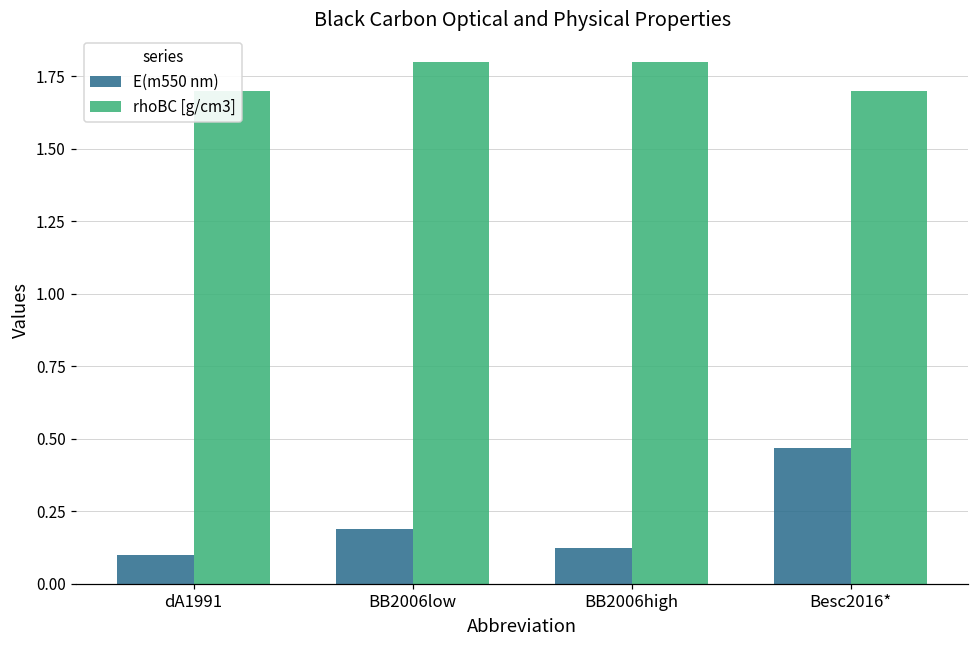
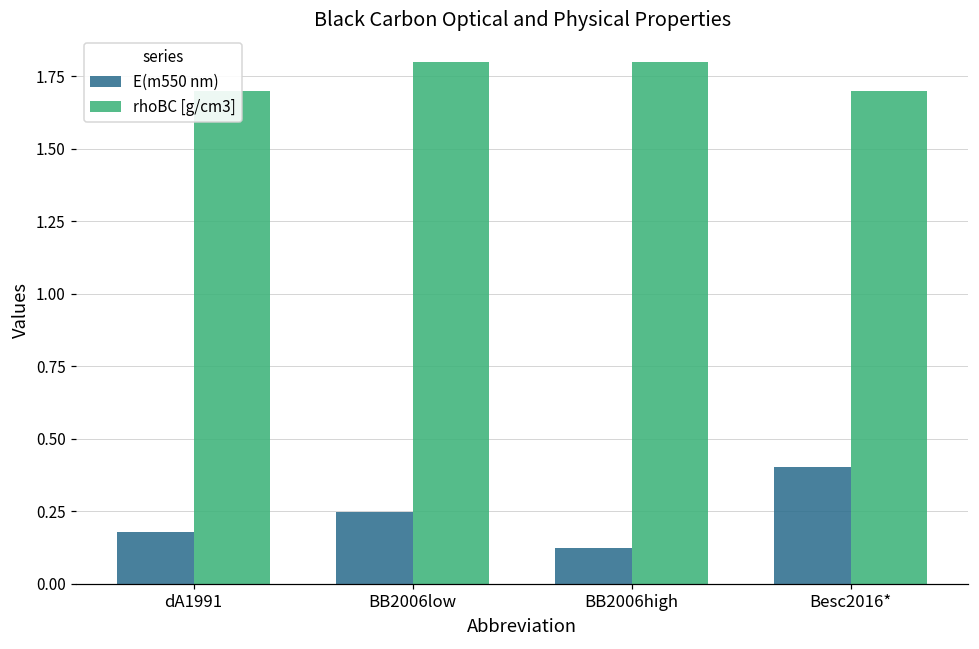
E(m550 nm), dA1991: 0.10 -> 0.18
E(m550 nm), BB2006low: 0.19 -> 0.25
E(m550 nm), Besc2016*: 0.47 -> 0.40
